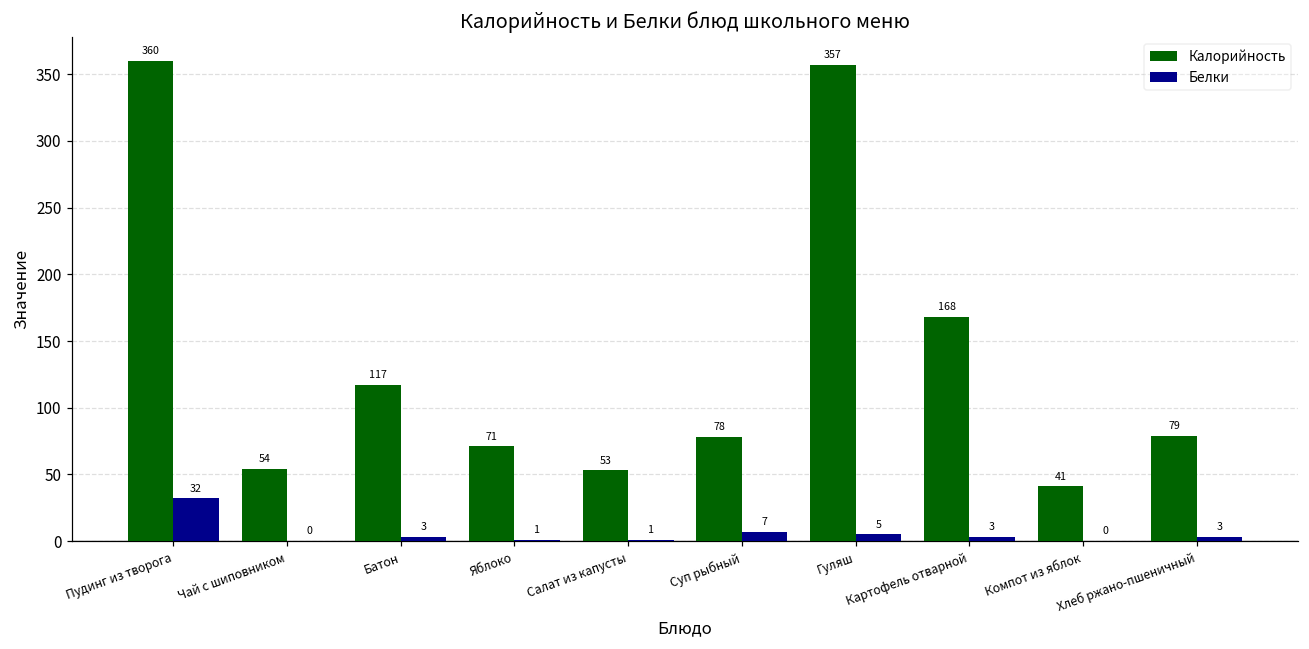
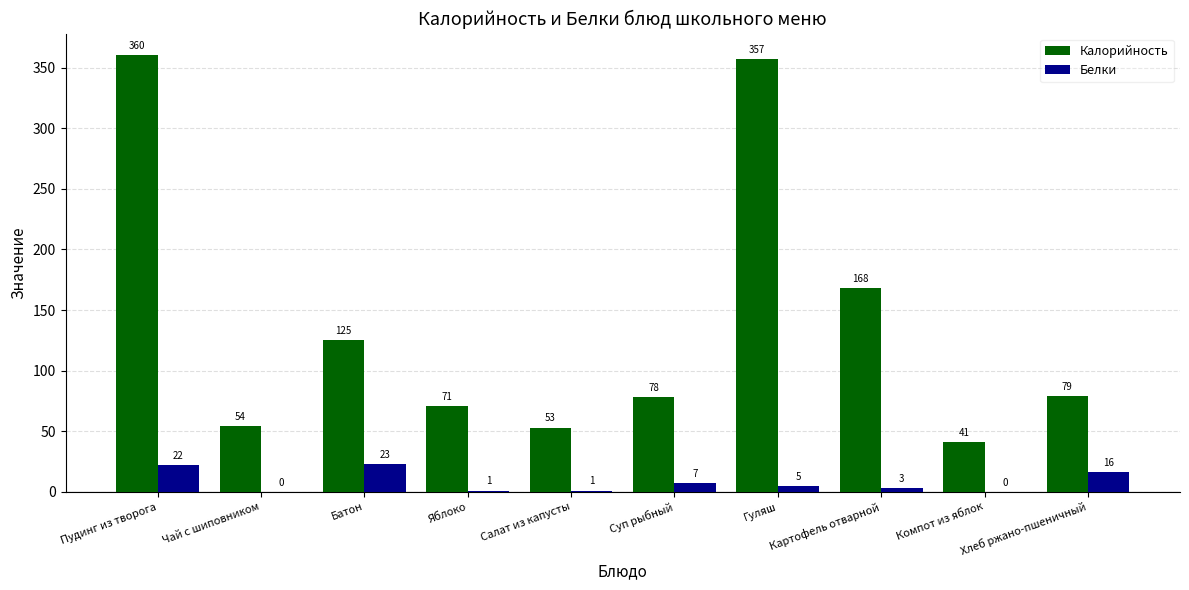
Белки, Пудинг из творога: 32 -> 22
Калорийность, Батон: 117 -> 125
Белки, Батон: 3 -> 23
Белки, Хлеб ржано-пшеничный: 3 -> 16
